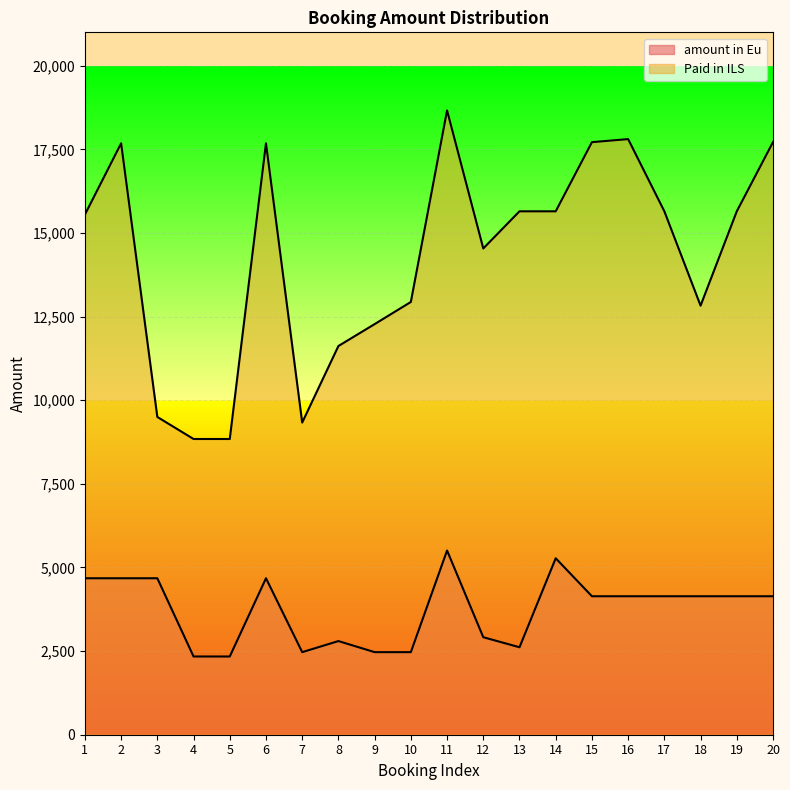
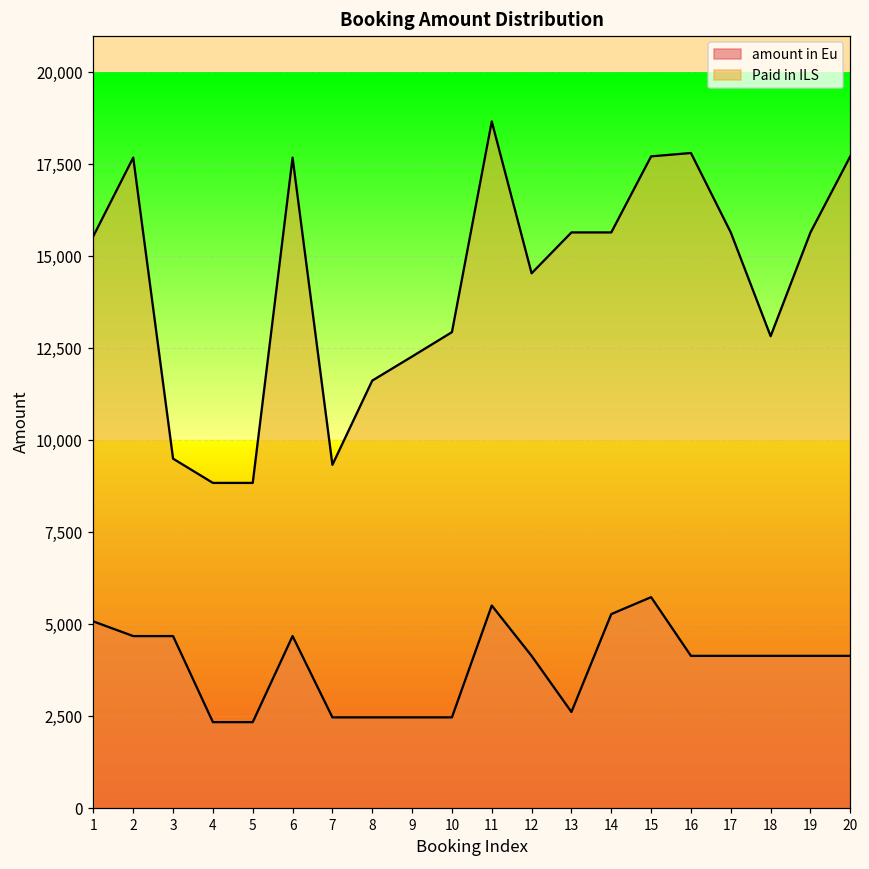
amount in Eu, 1: 4,700 -> 5,100
amount in Eu, 8: 2,800 -> 2,500
amount in Eu, 12: 2,900 -> 4,100
amount in Eu, 15: 4,100 -> 5,700
